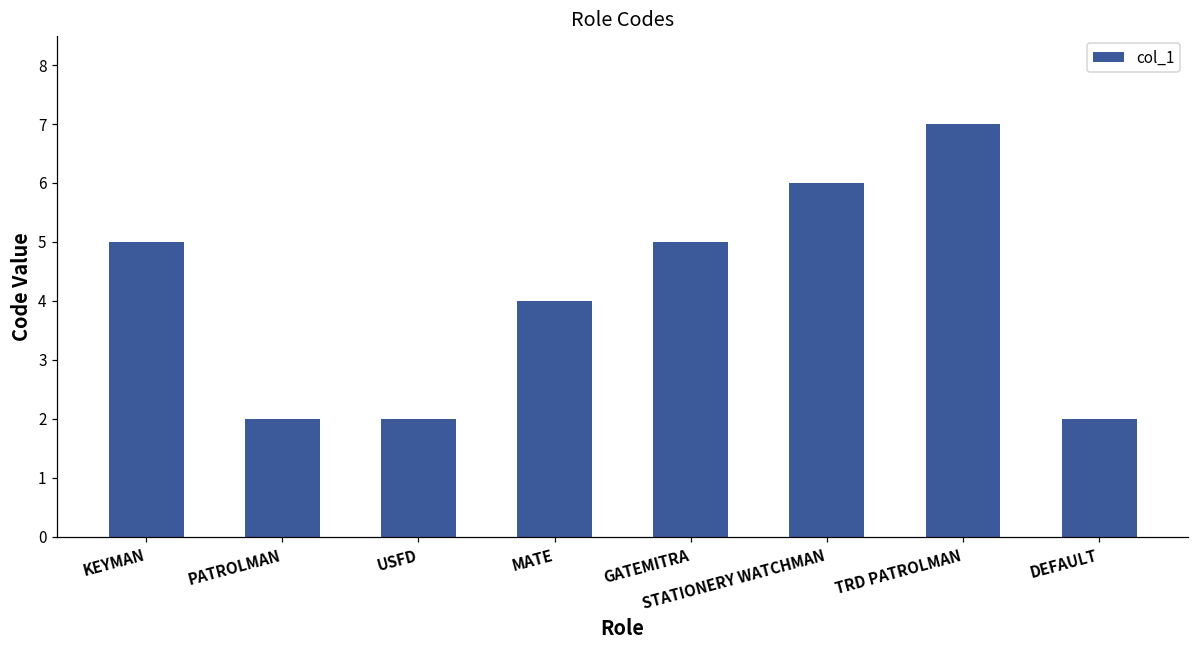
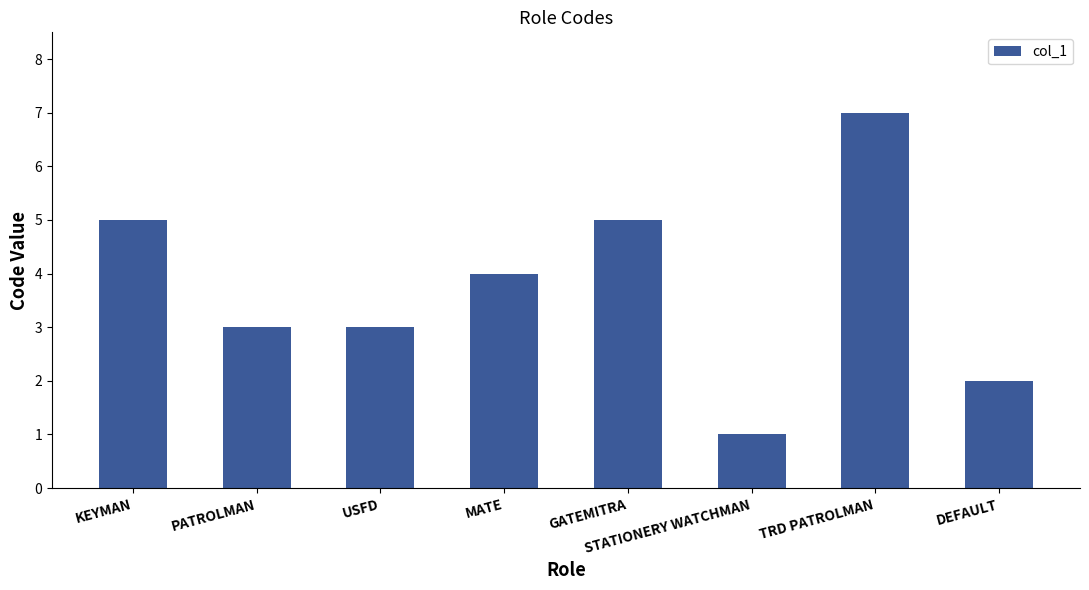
PATROLMAN: 2 -> 3
USFD: 2 -> 3
STATIONERY WATCHMAN: 6 -> 1
